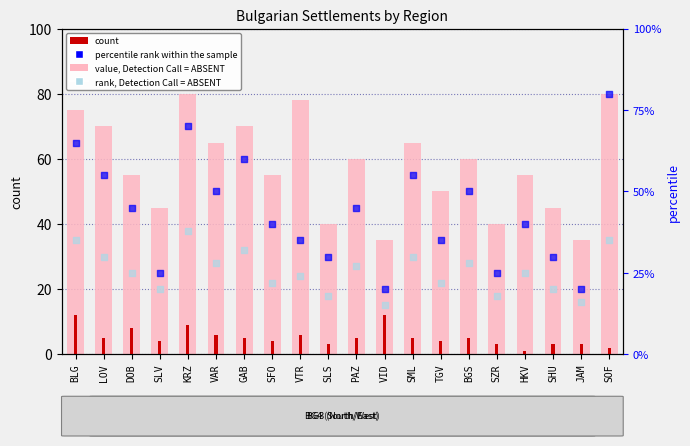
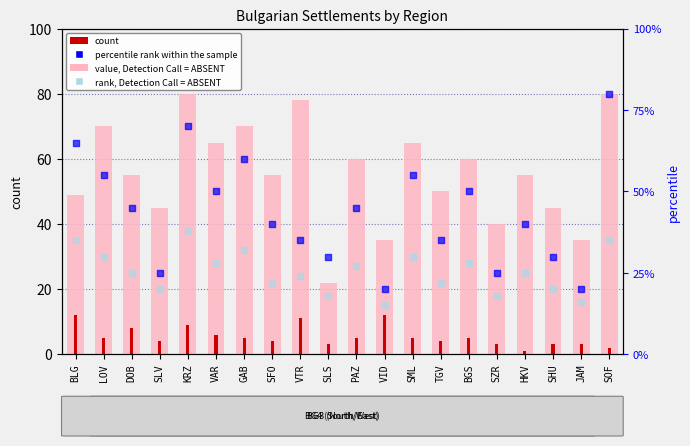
value, Detection Call = ABSENT, BLG: 75 -> 49
count, VTR: 6 -> 11
value, Detection Call = ABSENT, SLS: 40 -> 22
